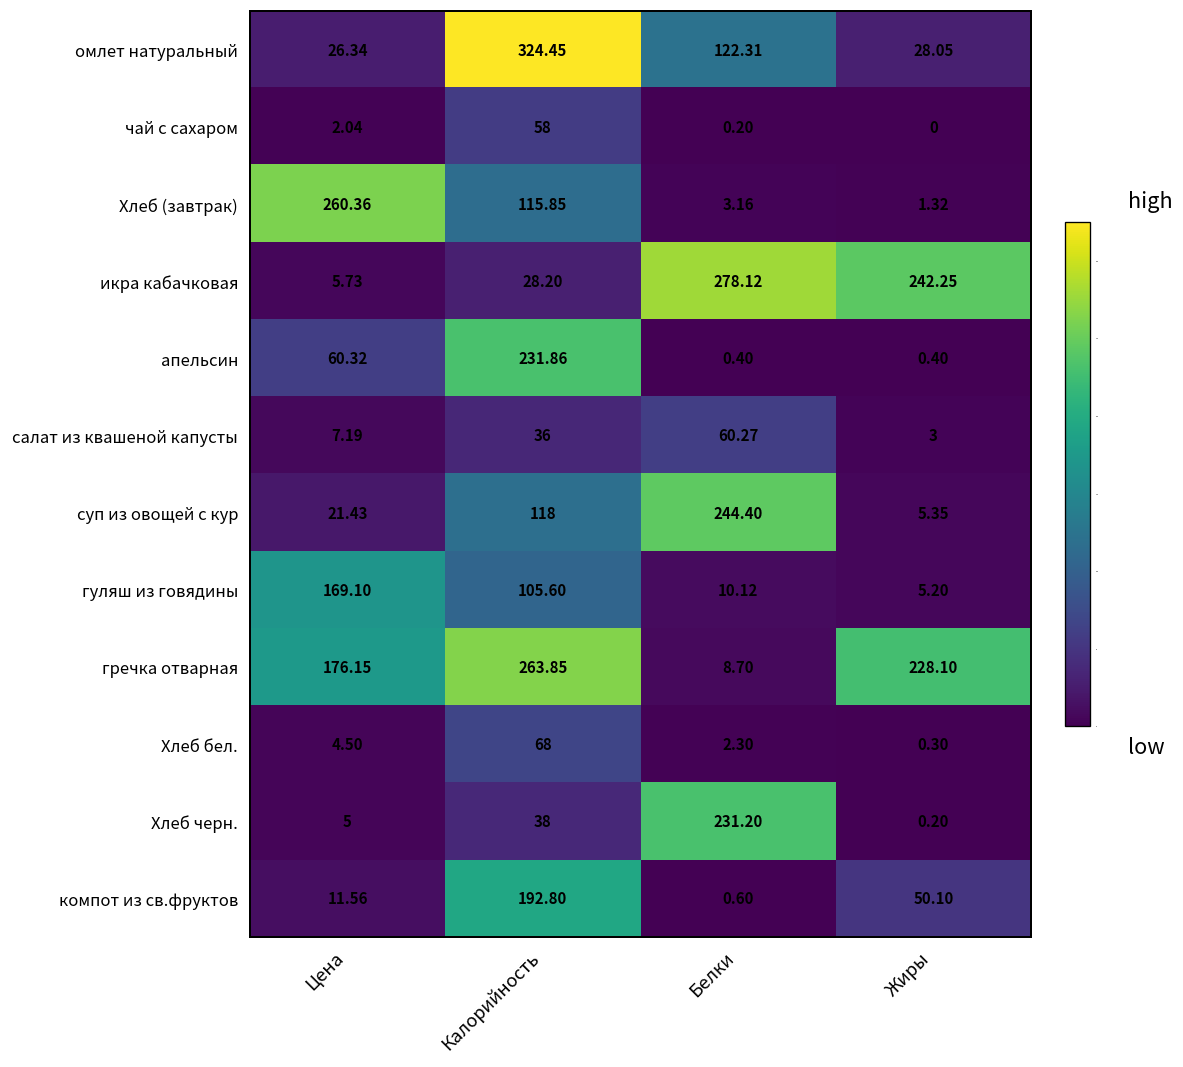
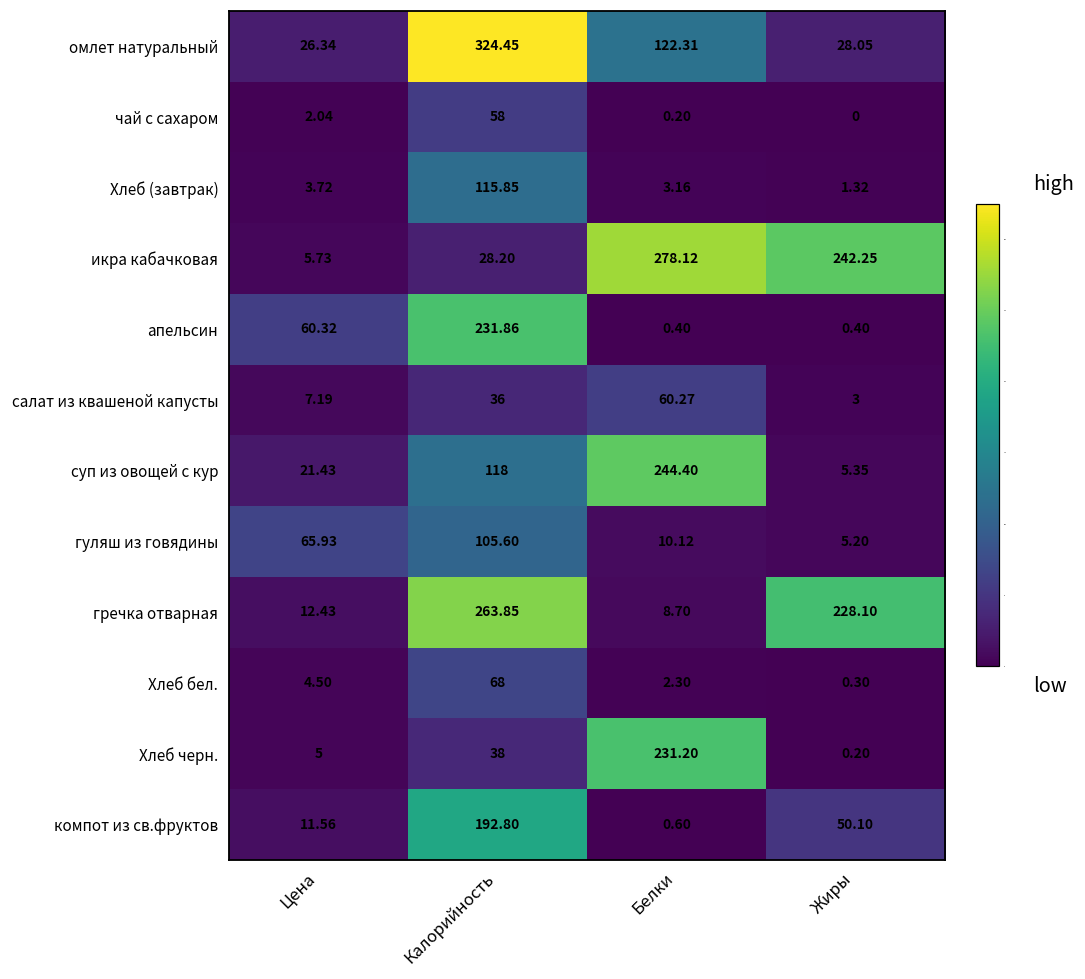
Хлеб (завтрак), Цена: 260.36 -> 3.72
гуляш из говядины, Цена: 169.10 -> 65.93
гречка отварная, Цена: 176.15 -> 12.43
